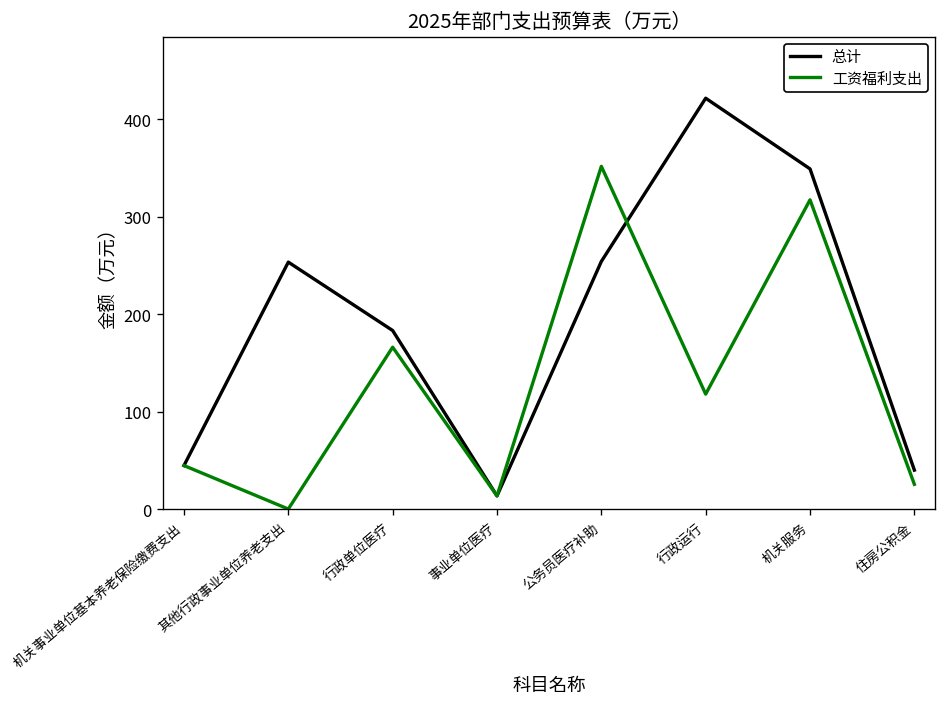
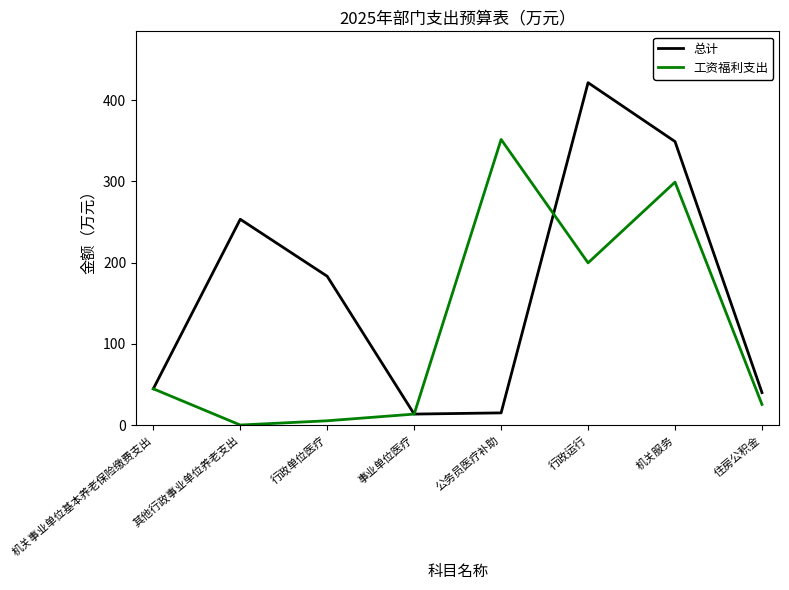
工资福利支出, 行政单位医疗: 170 -> 10
总计, 公务员医疗补助: 250 -> 10
工资福利支出, 行政运行: 120 -> 200
工资福利支出, 机关服务: 320 -> 300
